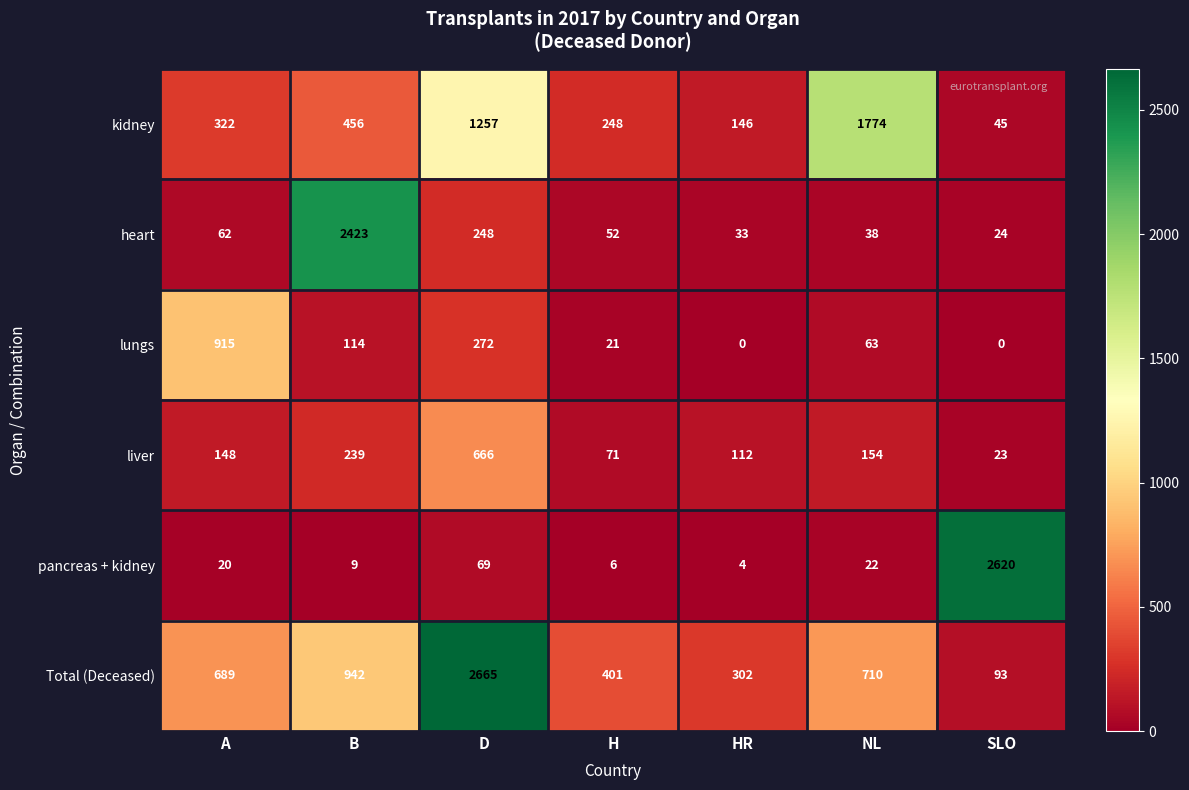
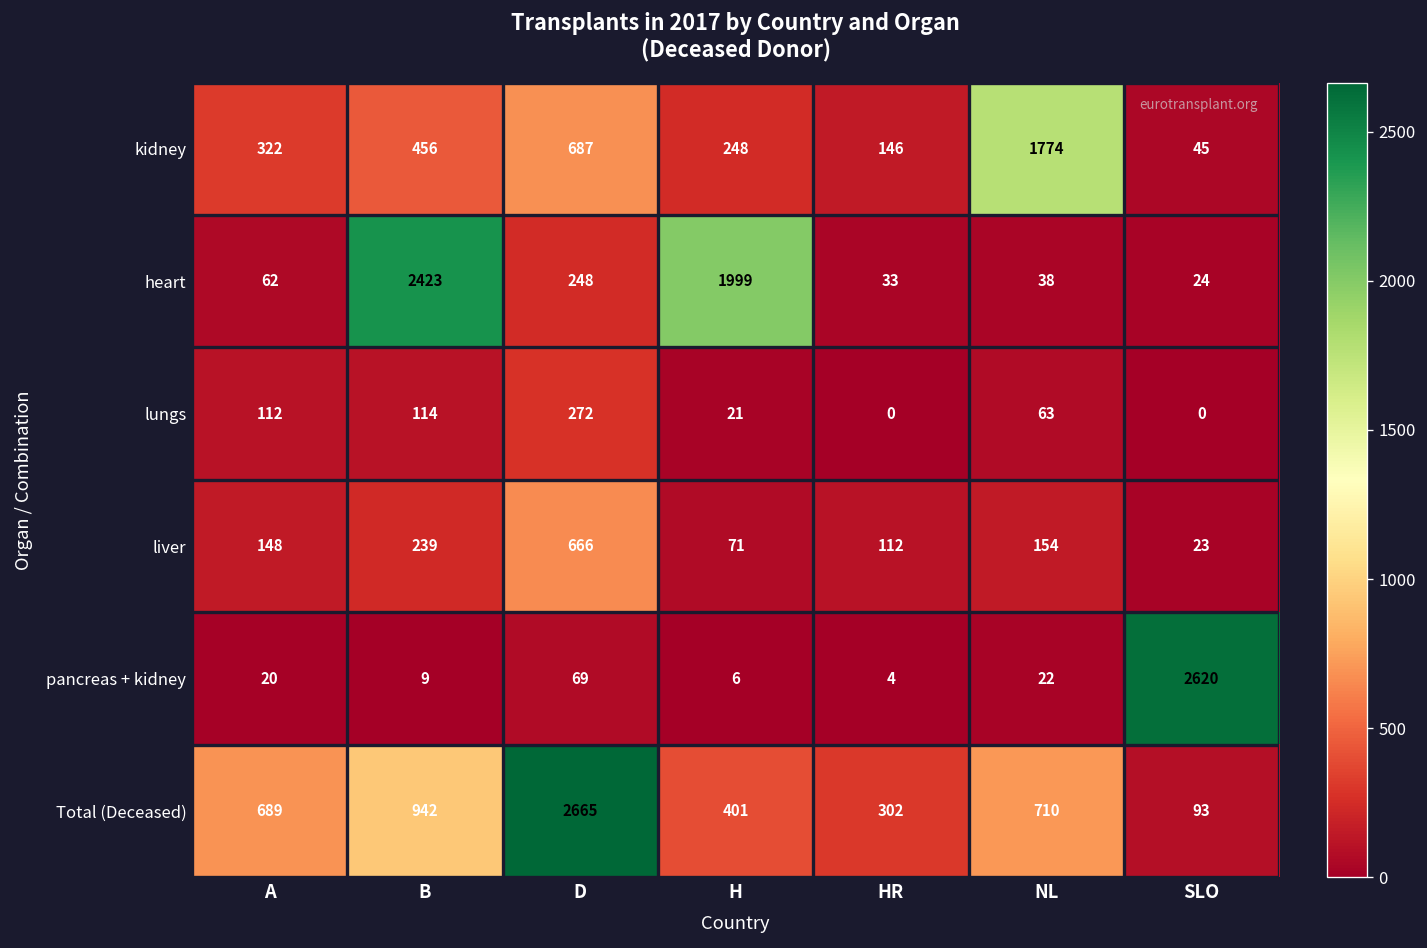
kidney, D: 1257 -> 687
heart, H: 52 -> 1999
lungs, A: 915 -> 112
